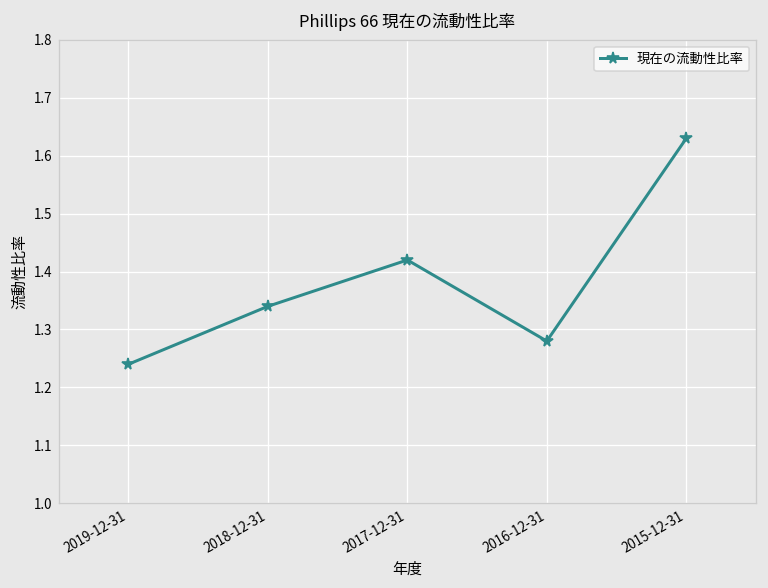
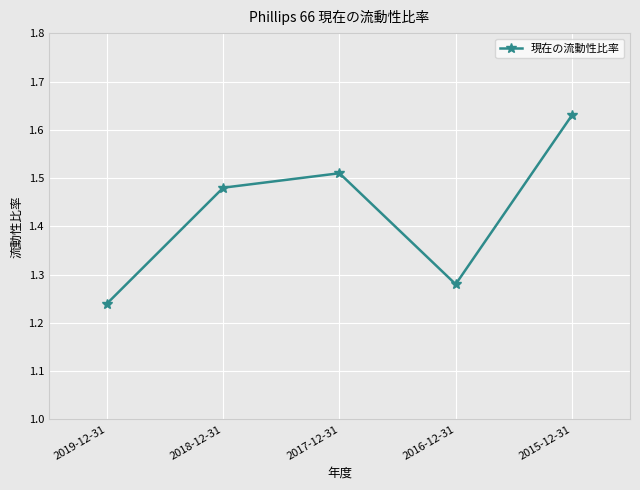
2018-12-31: 1.34 -> 1.48
2017-12-31: 1.42 -> 1.51
